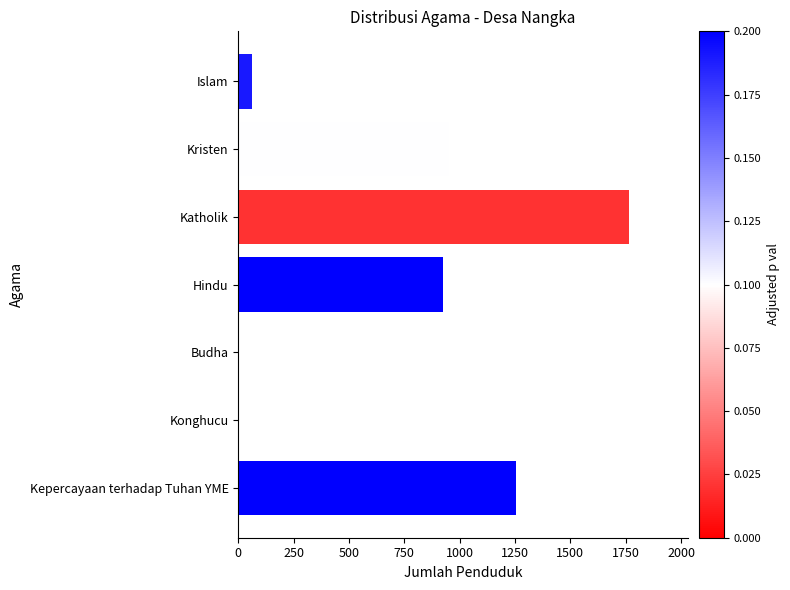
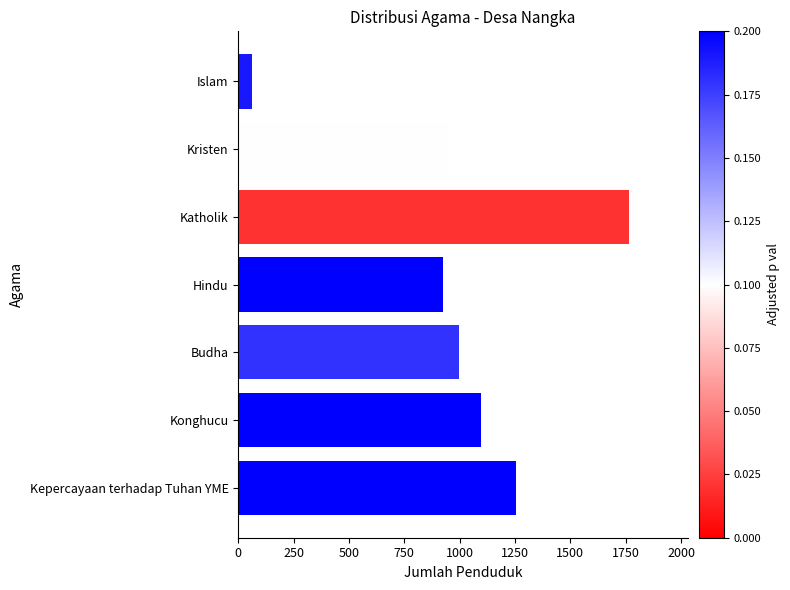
Budha: 0 -> 1000
Konghucu: 0 -> 1100
